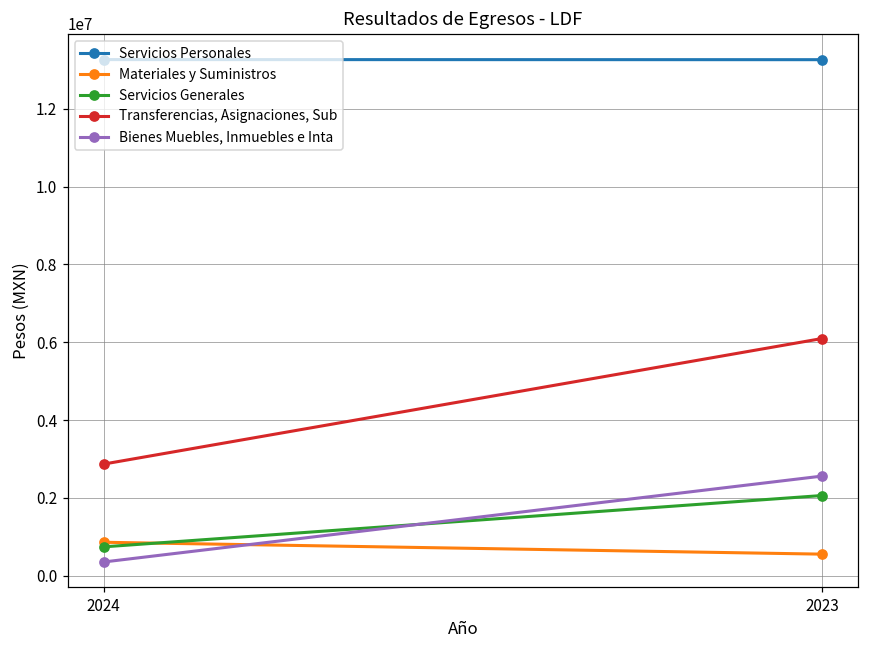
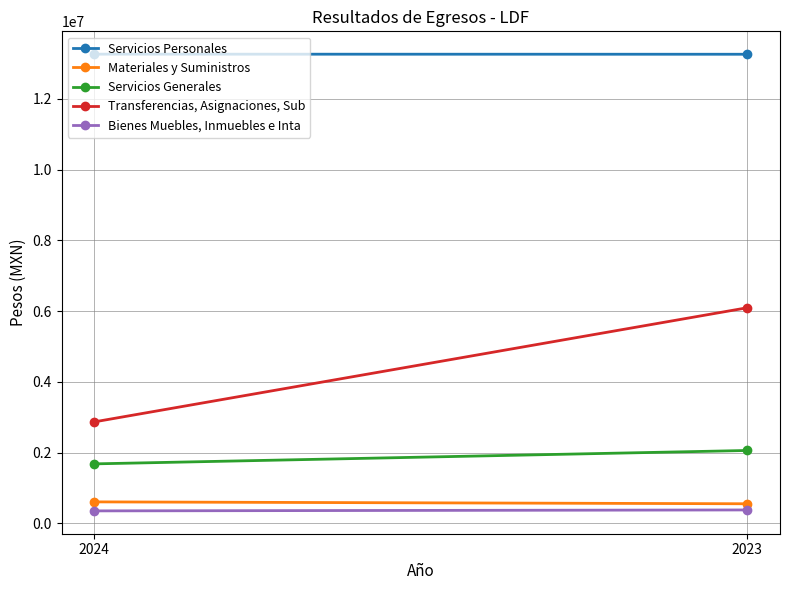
Materiales y Suministros, 2024: 900000 -> 600000
Servicios Generales, 2024: 700000 -> 1700000
Bienes Muebles, Inmuebles e Inta, 2023: 2600000 -> 400000
